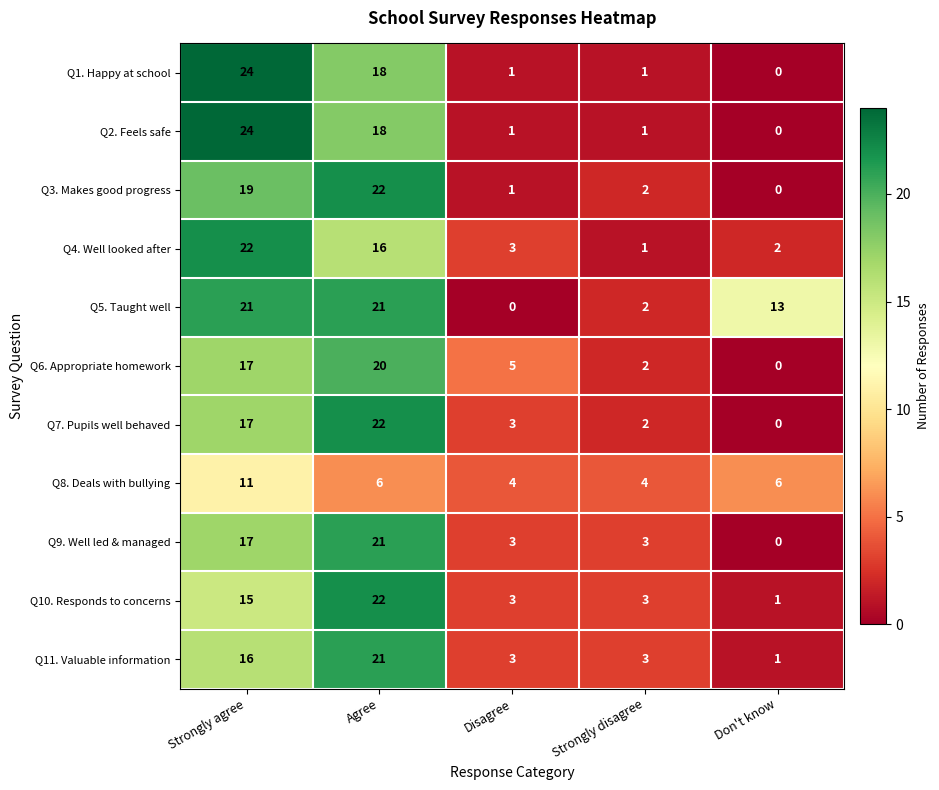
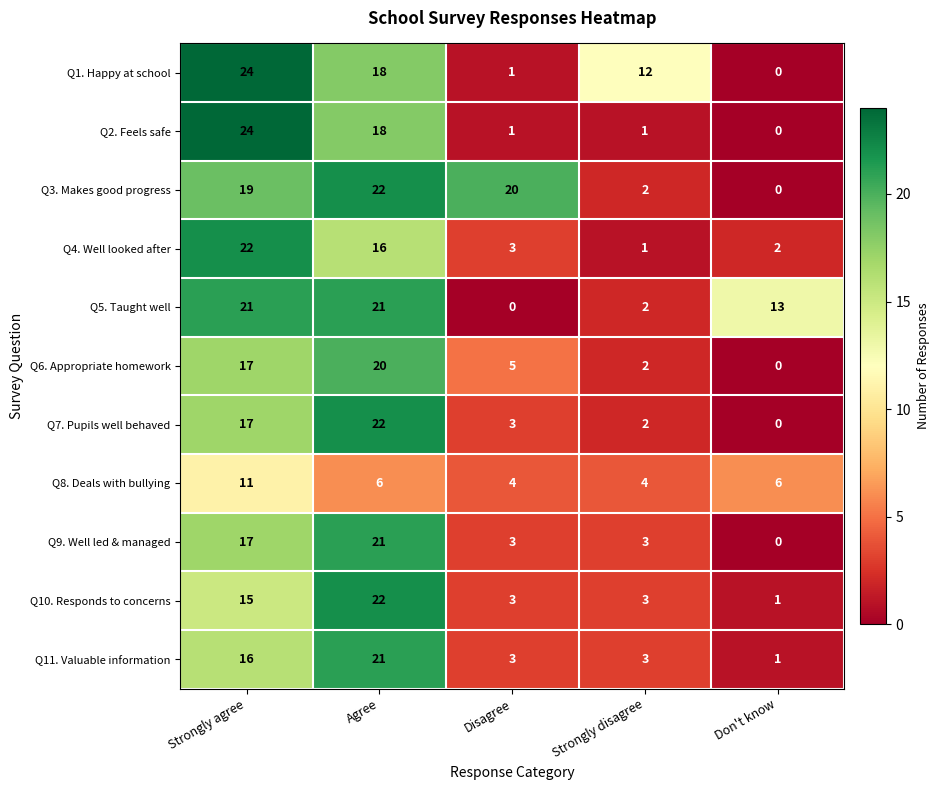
Q1. Happy at school, Strongly disagree: 1 -> 12
Q3. Makes good progress, Disagree: 1 -> 20
